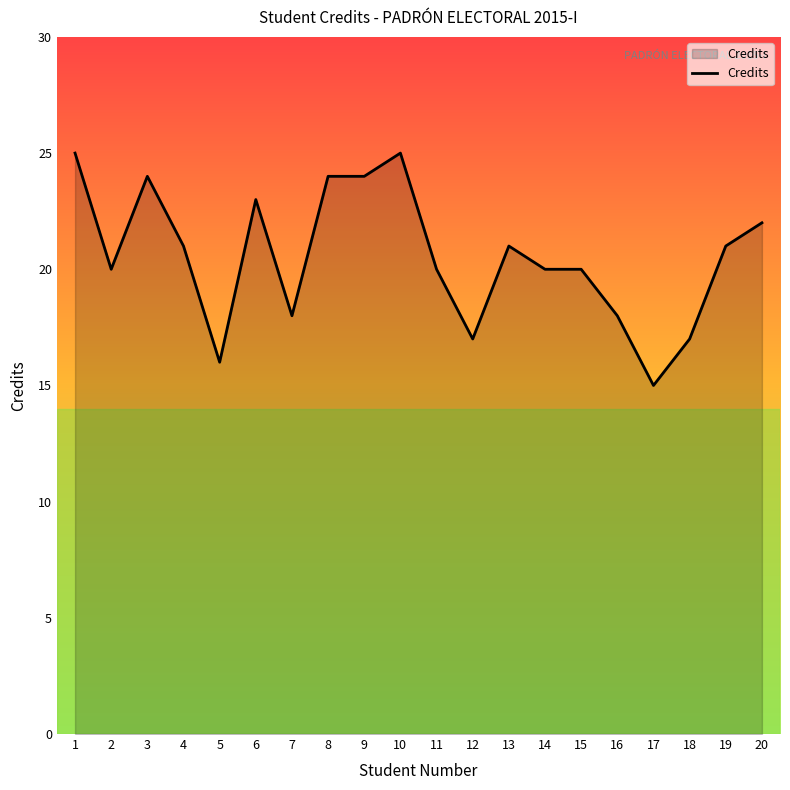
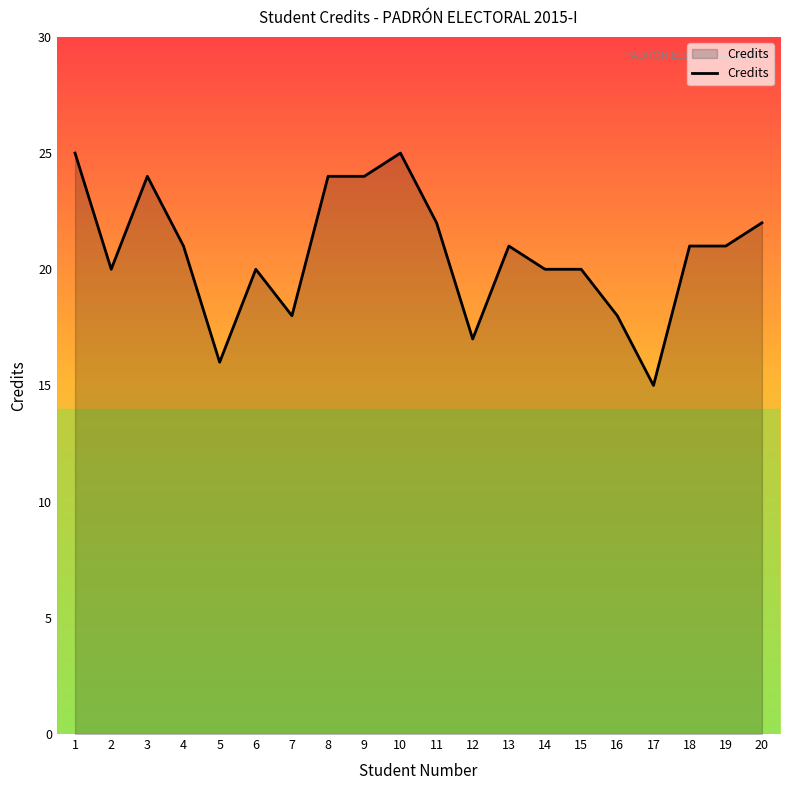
6: 23 -> 20
11: 20 -> 22
18: 17 -> 21
